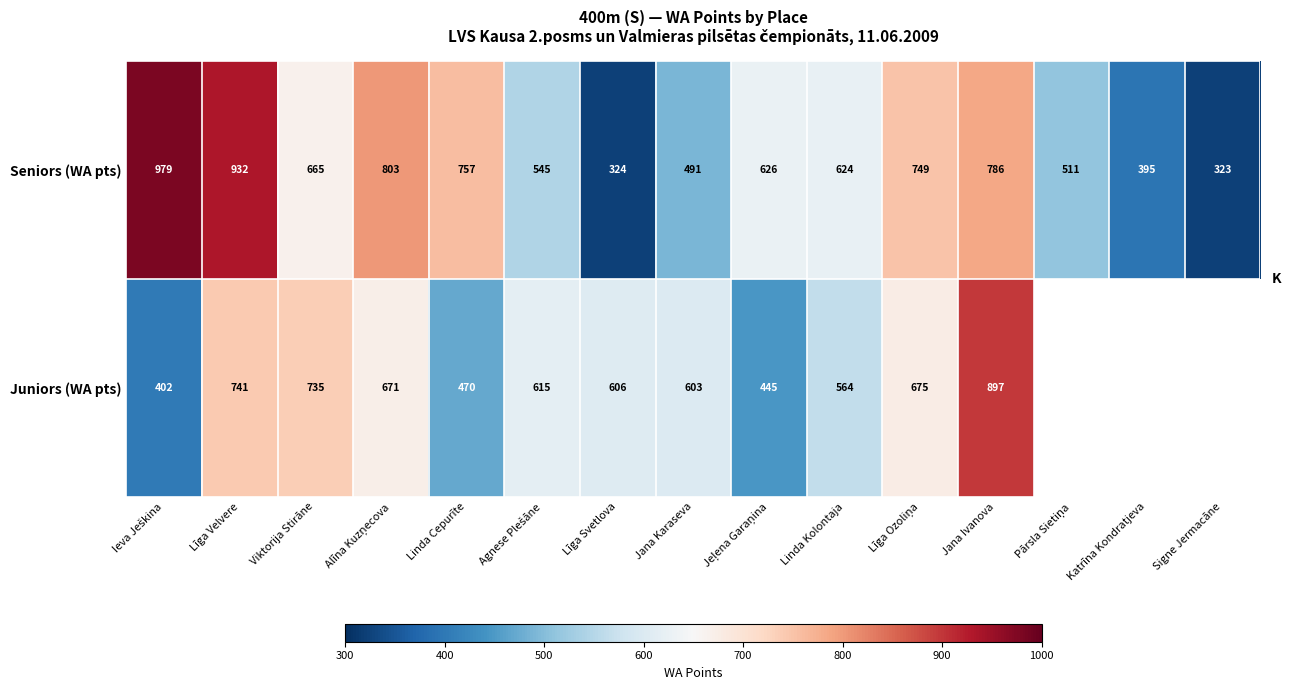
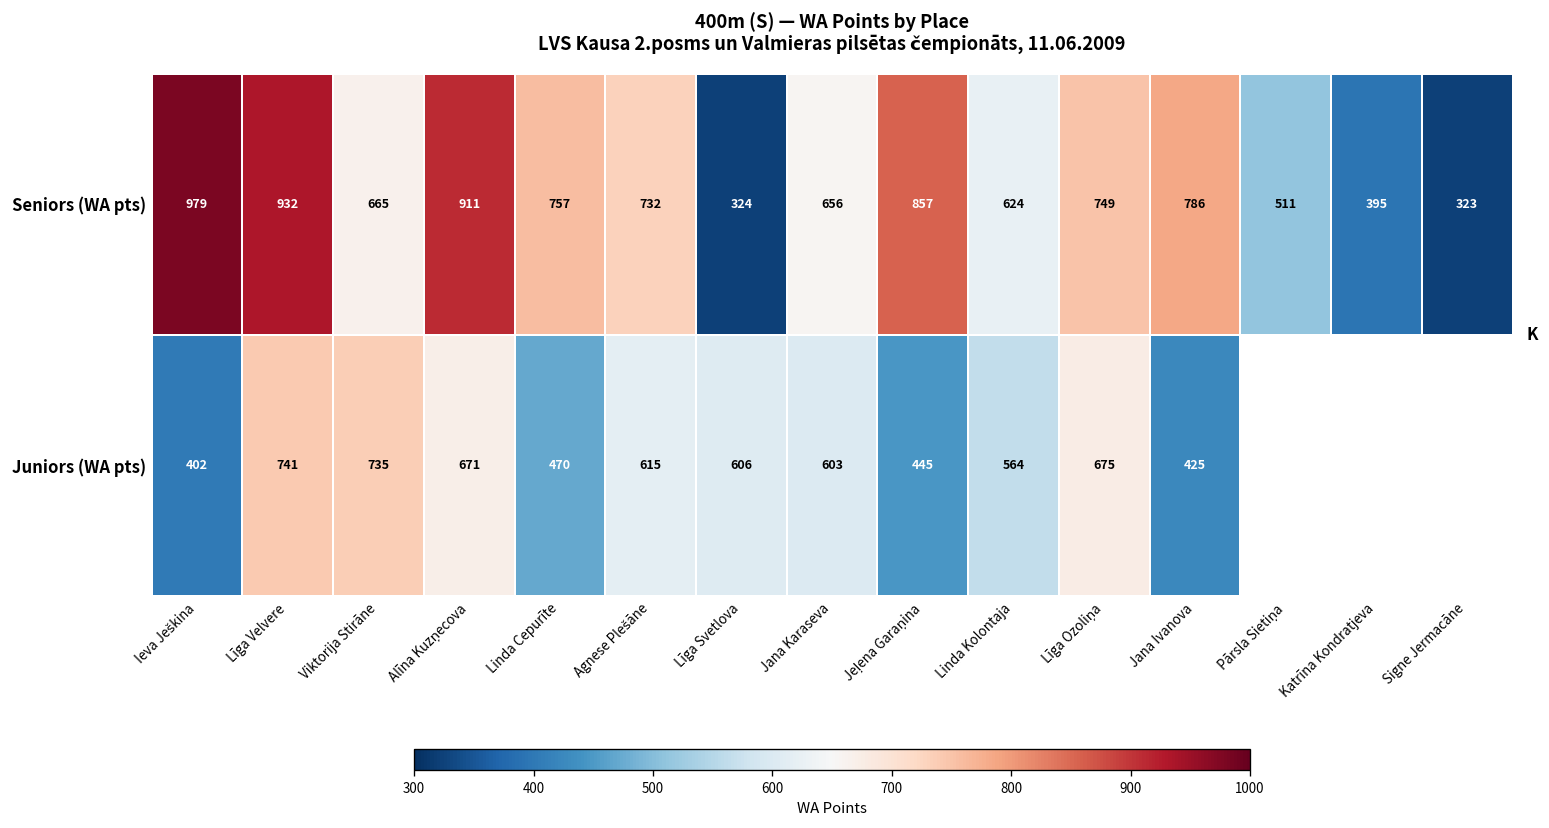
Seniors (WA pts), Alīna Kuzņecova: 803 -> 911
Seniors (WA pts), Agnese Plešāne: 545 -> 732
Seniors (WA pts), Jana Karaseva: 491 -> 656
Seniors (WA pts), Jeļena Garaņina: 626 -> 857
Juniors (WA pts), Jana Ivanova: 897 -> 425
